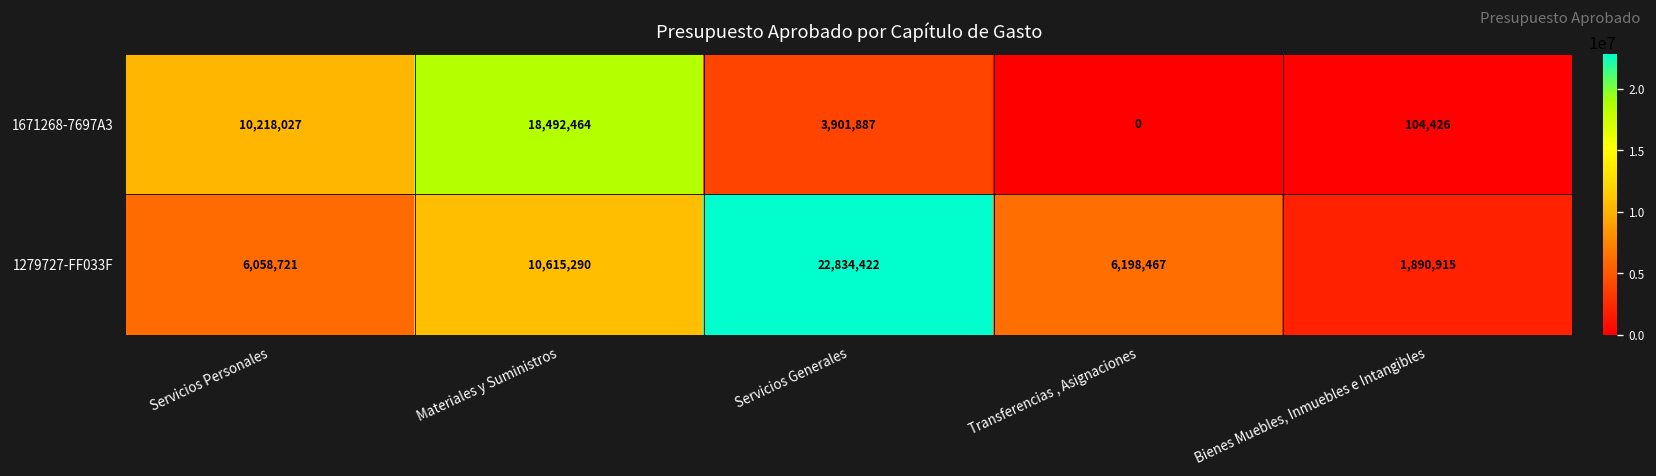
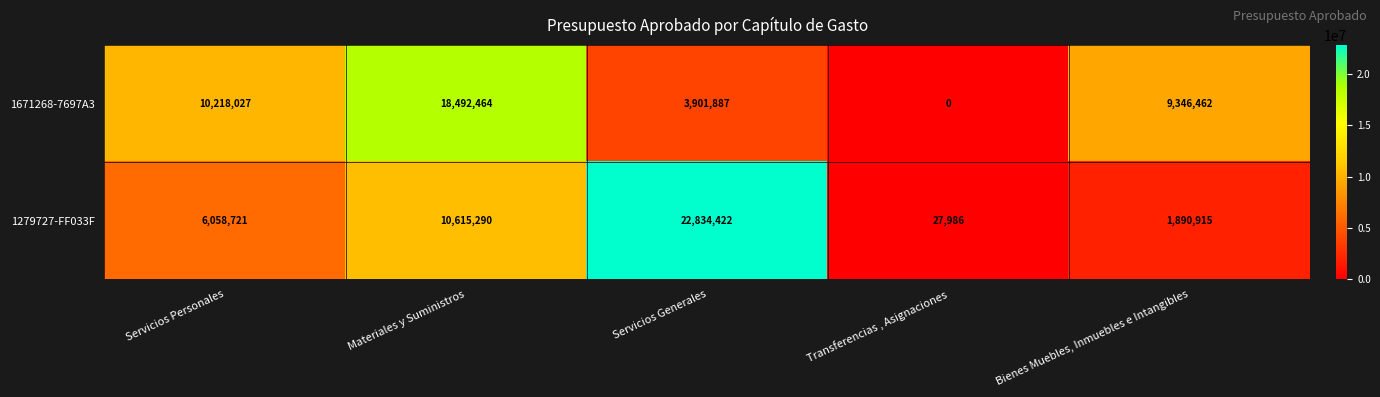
1671268-7697A3, Bienes Muebles, Inmuebles e Intangibles: 104,426 -> 9,346,462
1279727-FF033F, Transferencias , Asignaciones: 6,198,467 -> 27,986
